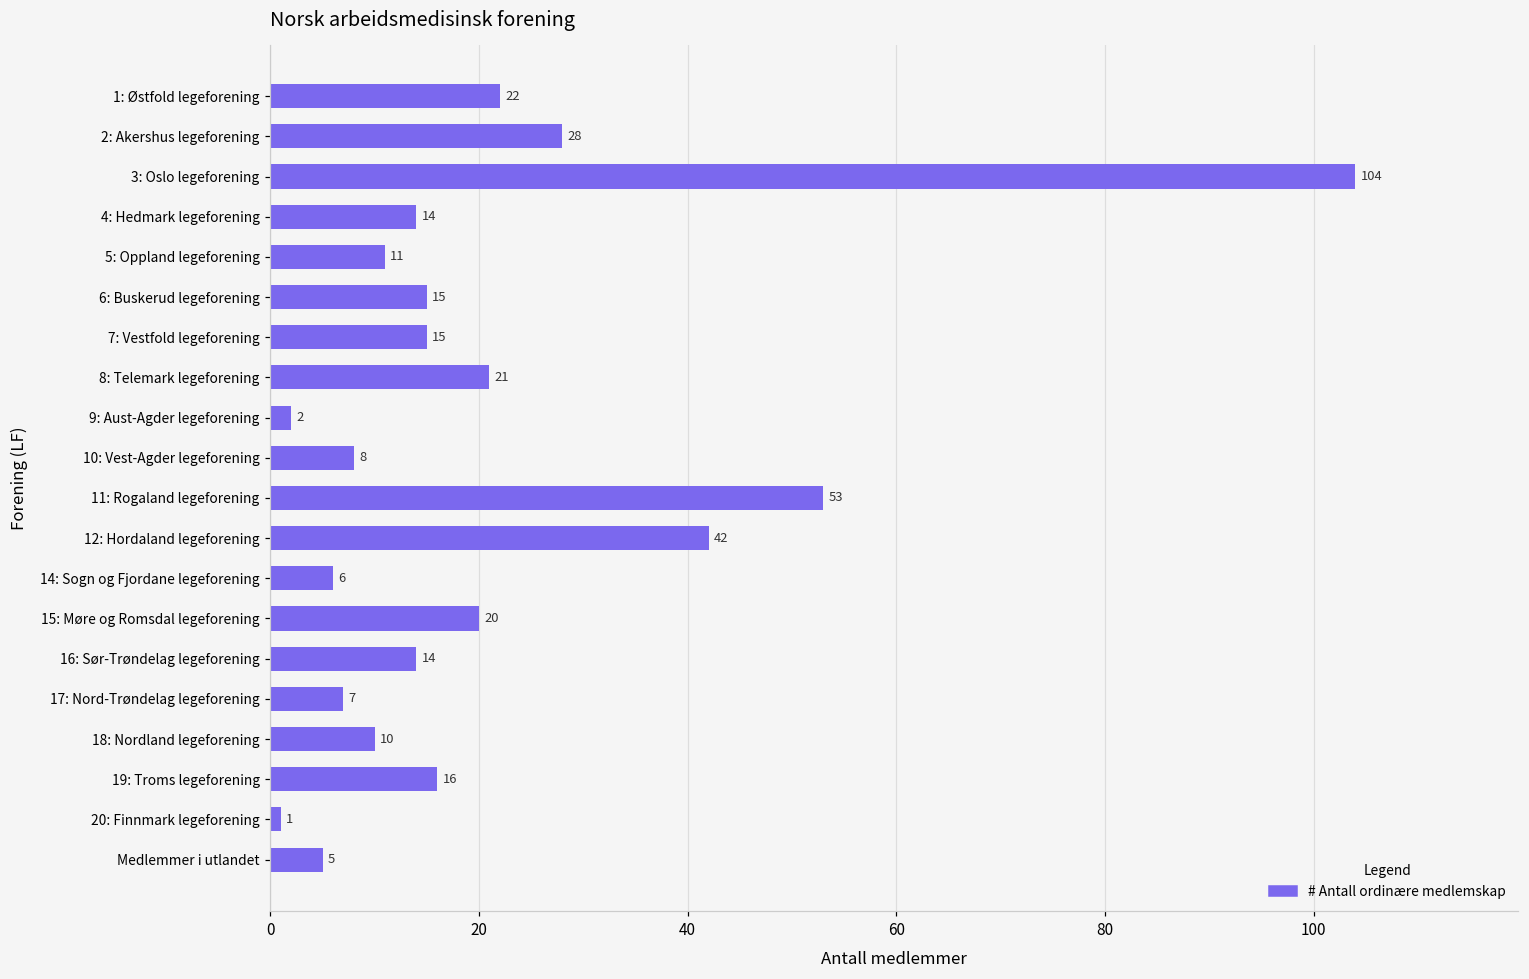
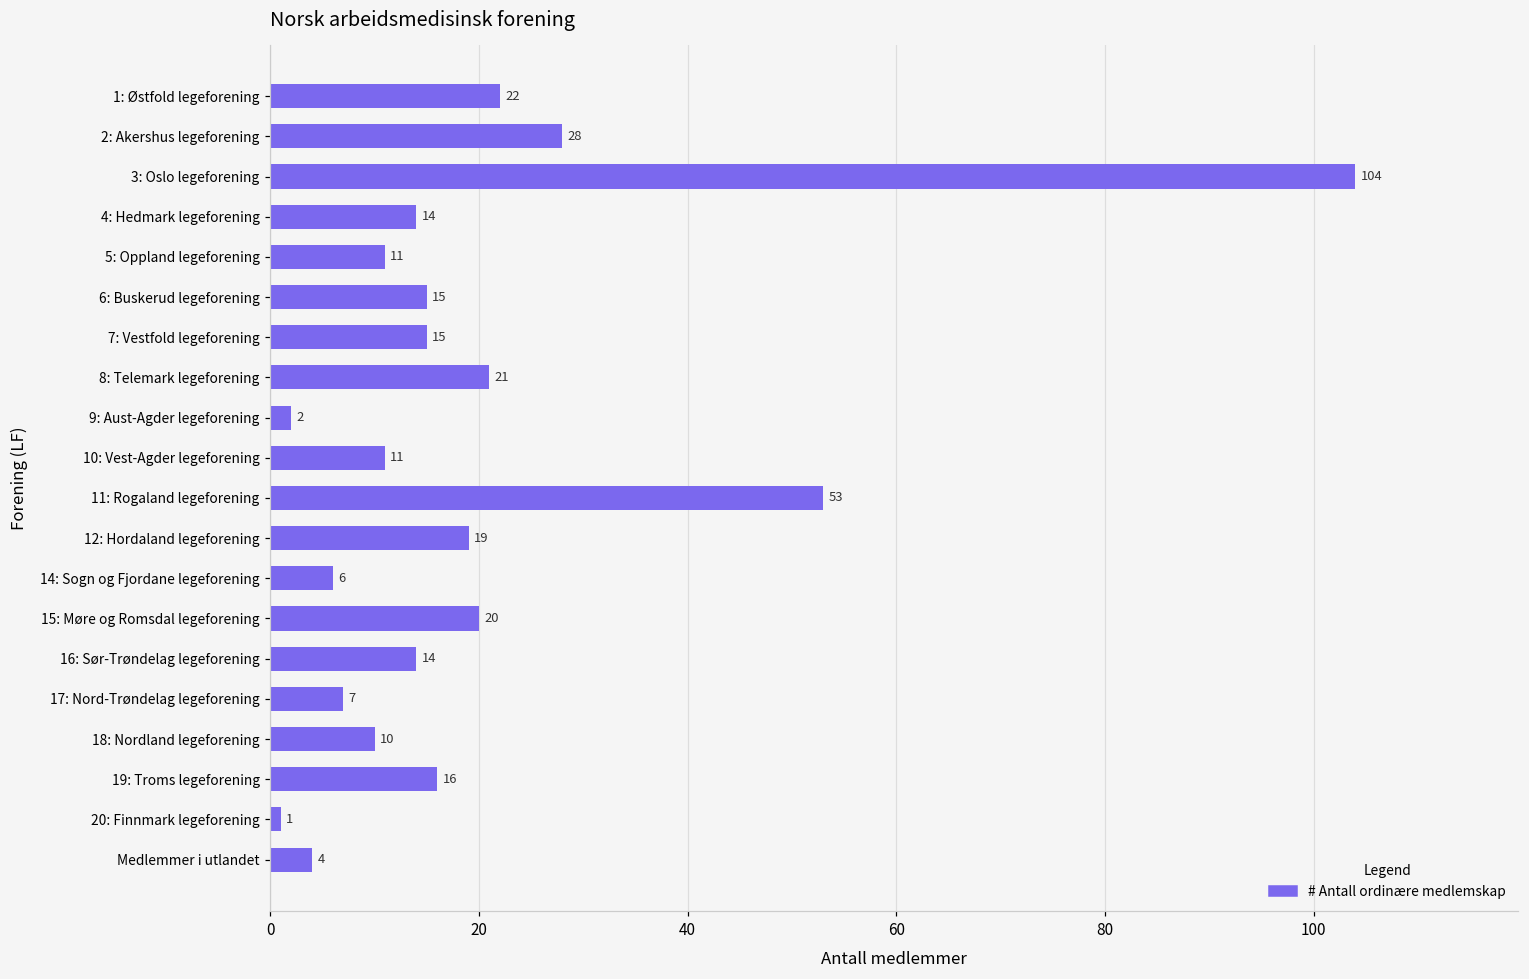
10: Vest-Agder legeforening: 8 -> 11
12: Hordaland legeforening: 42 -> 19
Medlemmer i utlandet: 5 -> 4
